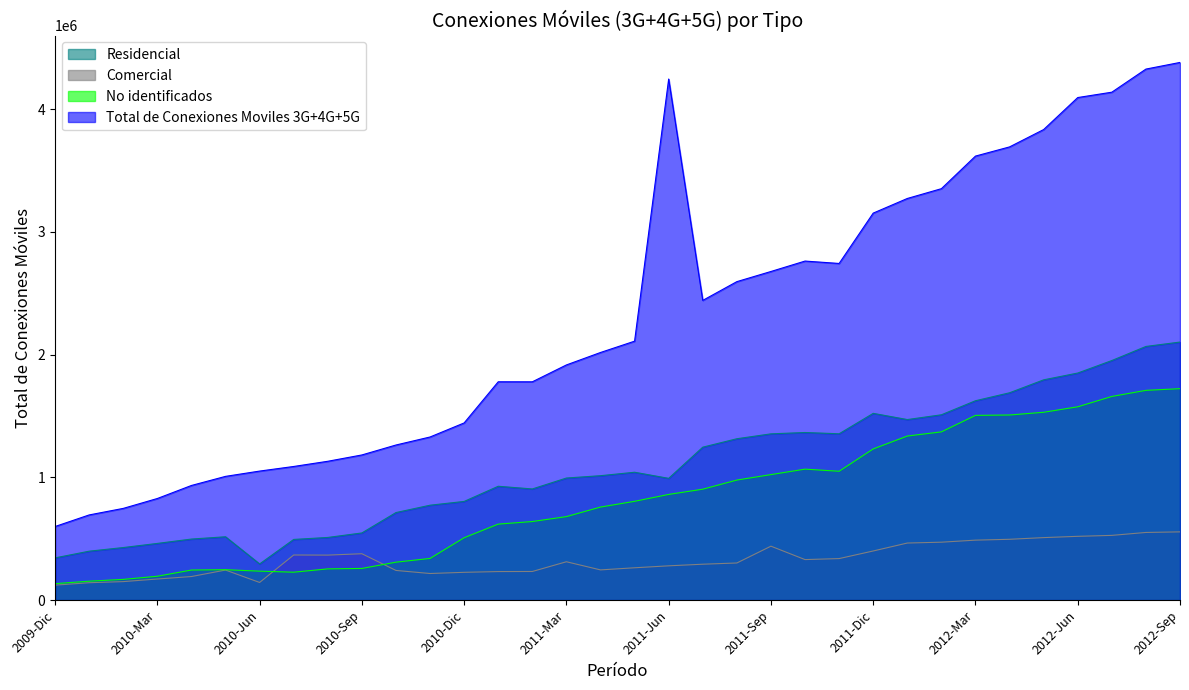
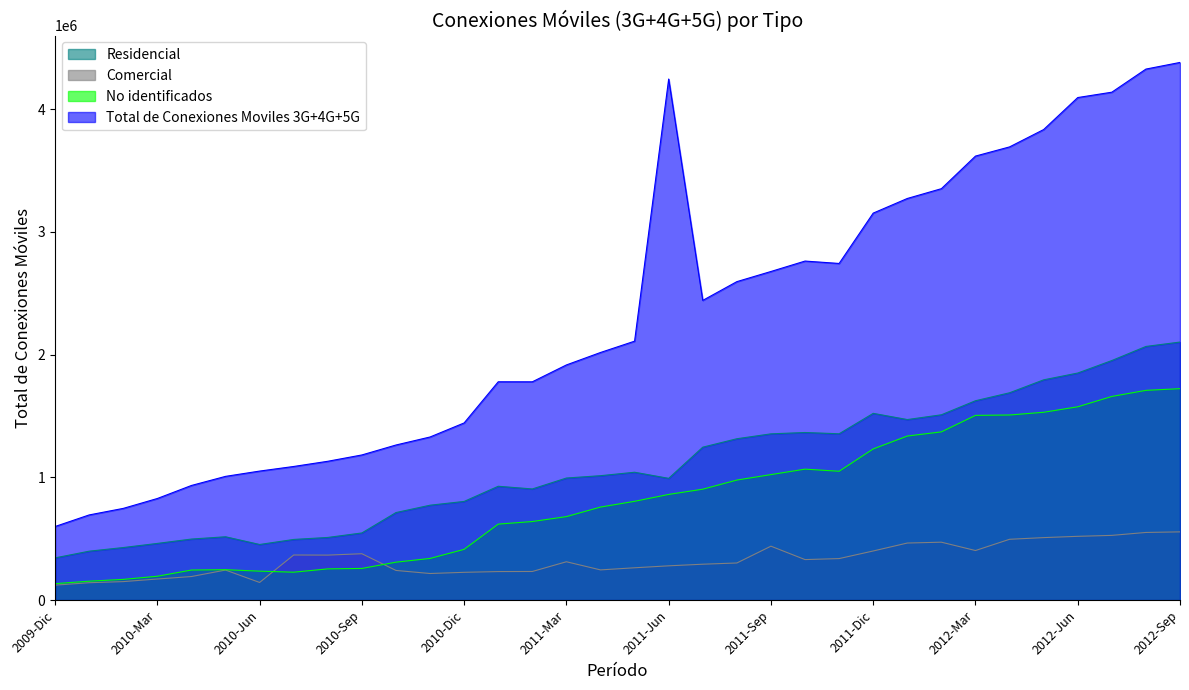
Residencial, 2010-Jun: 290000 -> 450000
No identificados, 2010-Dic: 510000 -> 410000
Comercial, 2012-Mar: 490000 -> 400000
